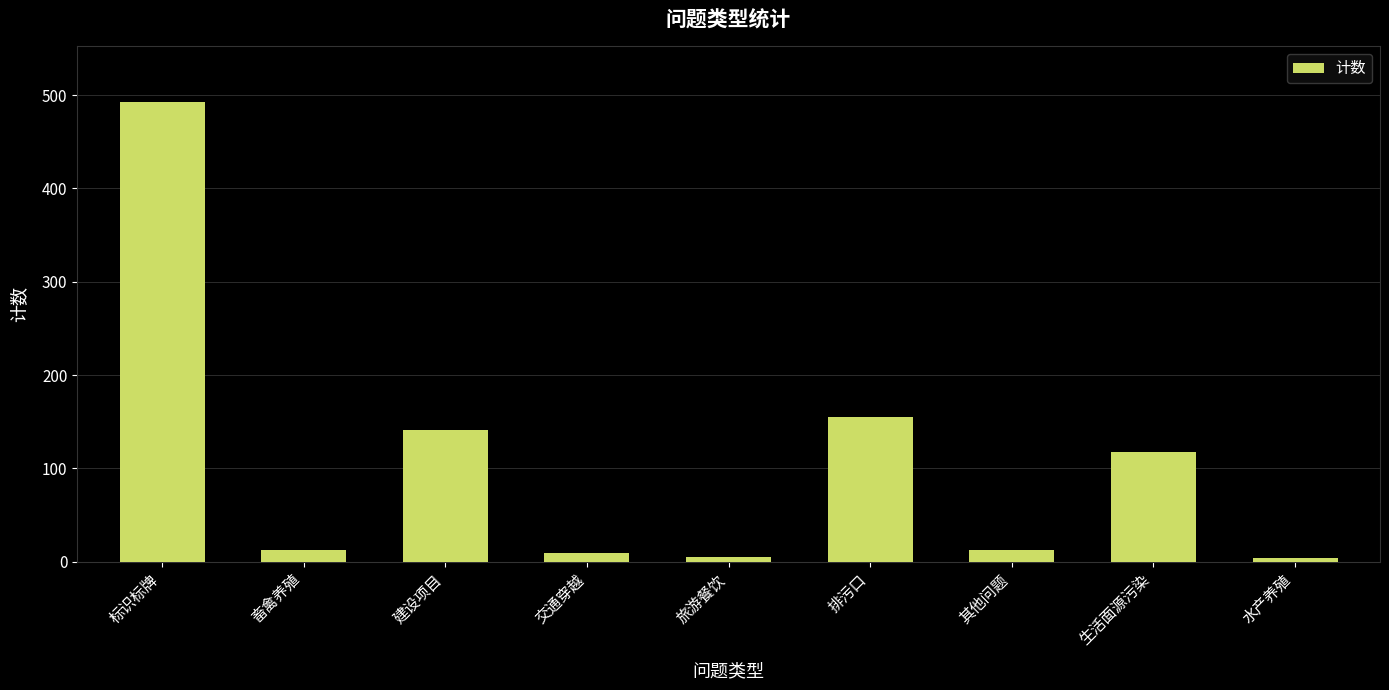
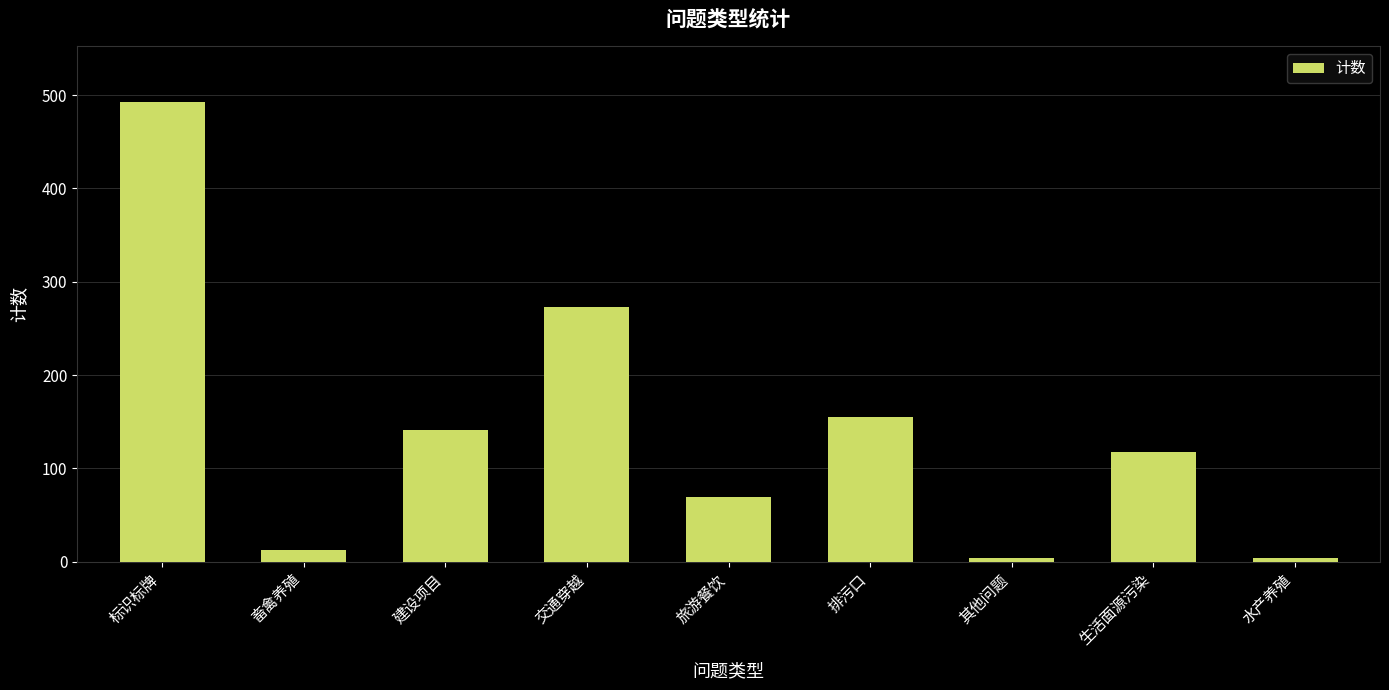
交通穿越: 10 -> 270
旅游餐饮: 10 -> 70
其他问题: 10 -> 0
